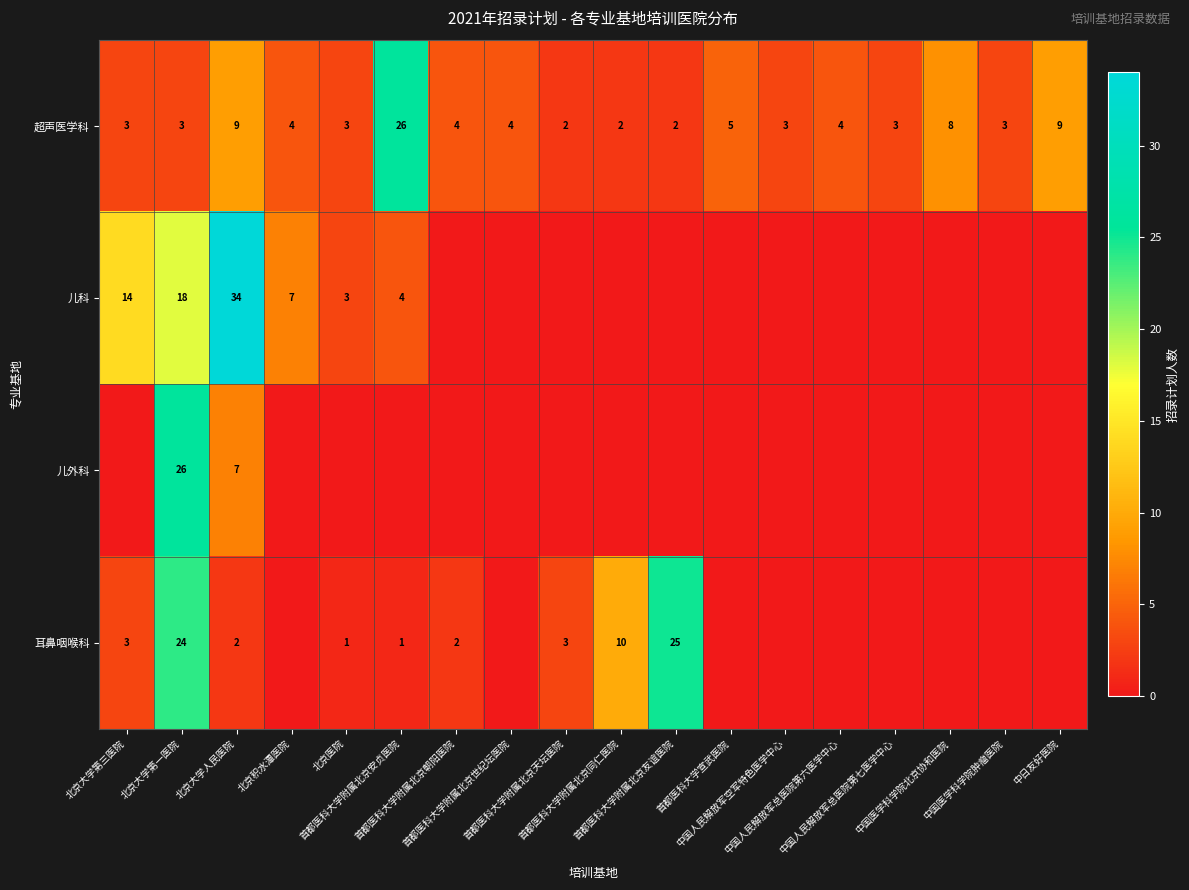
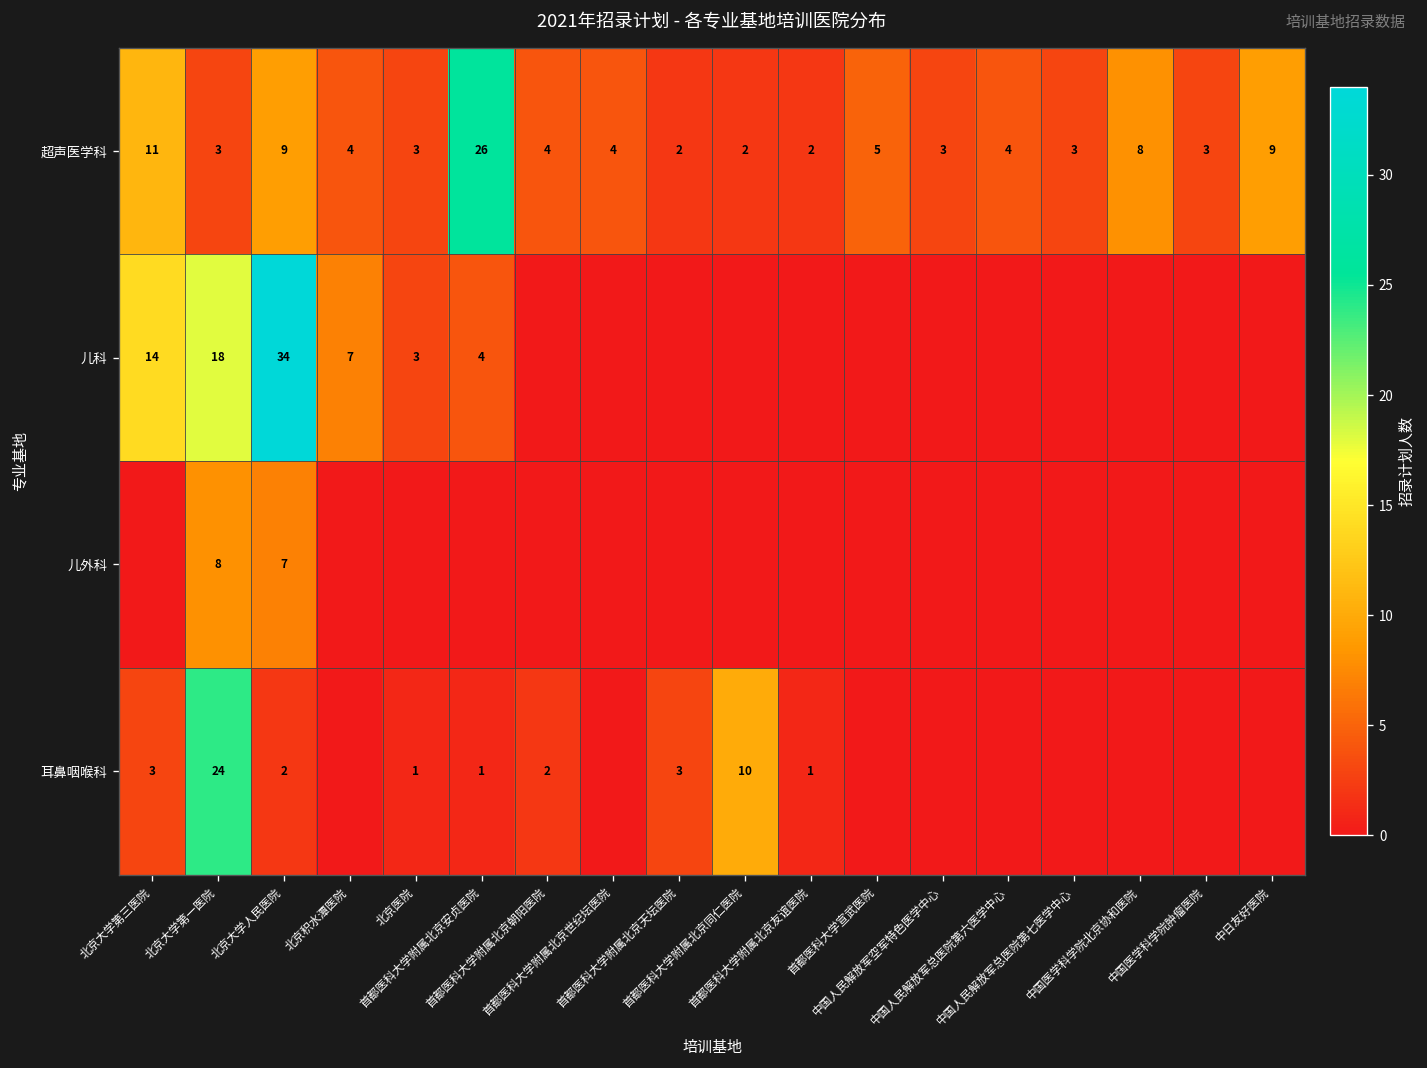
超声医学科, 北京大学第三医院: 3 -> 11
儿外科, 北京大学第一医院: 26 -> 8
耳鼻咽喉科, 首都医科大学附属北京友谊医院: 25 -> 1
